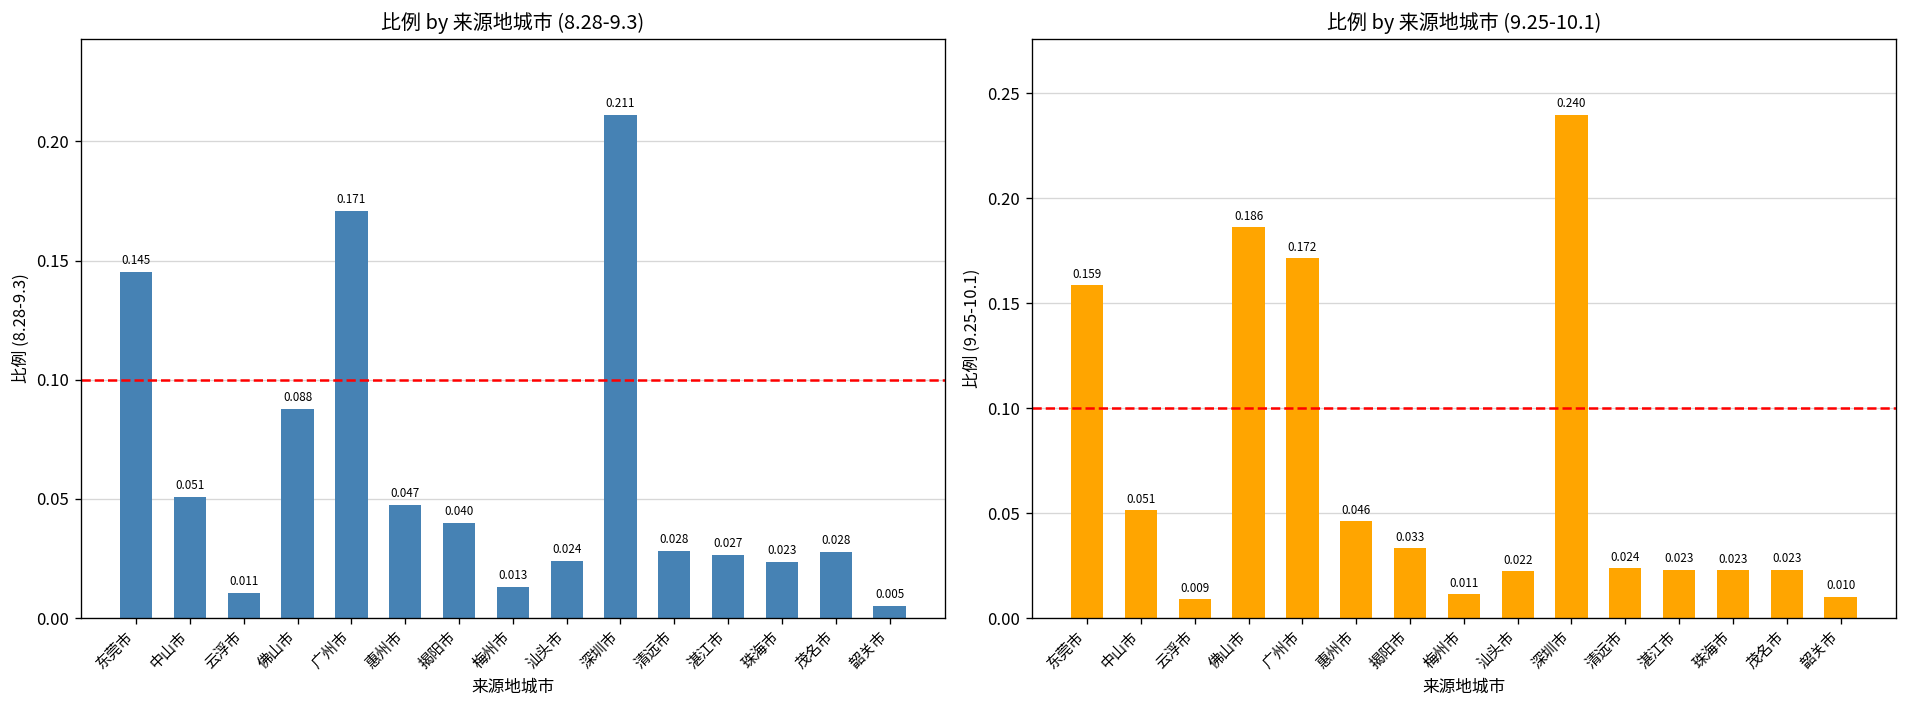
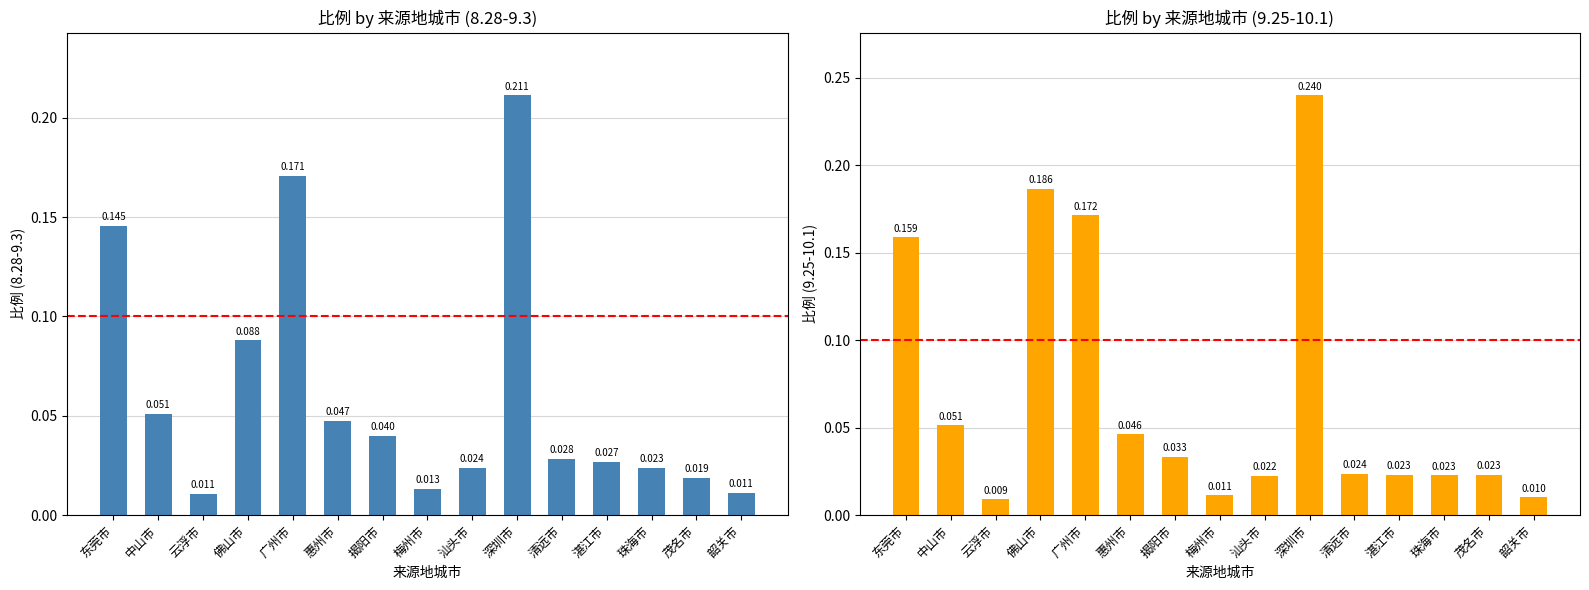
比例 by 来源地城市 (8.28-9.3), 茂名市: 0.028 -> 0.019
比例 by 来源地城市 (8.28-9.3), 韶关市: 0.005 -> 0.011
